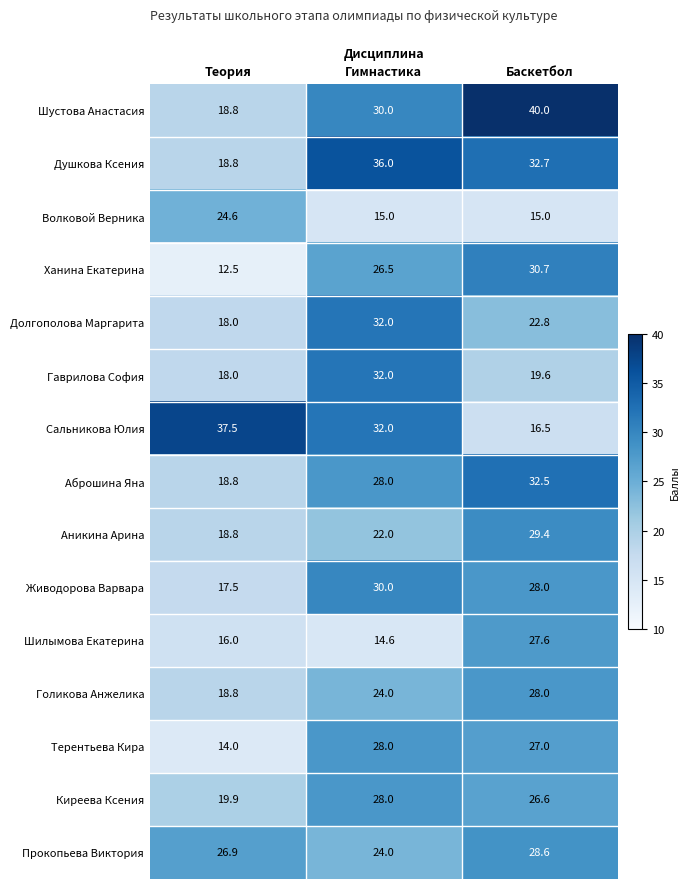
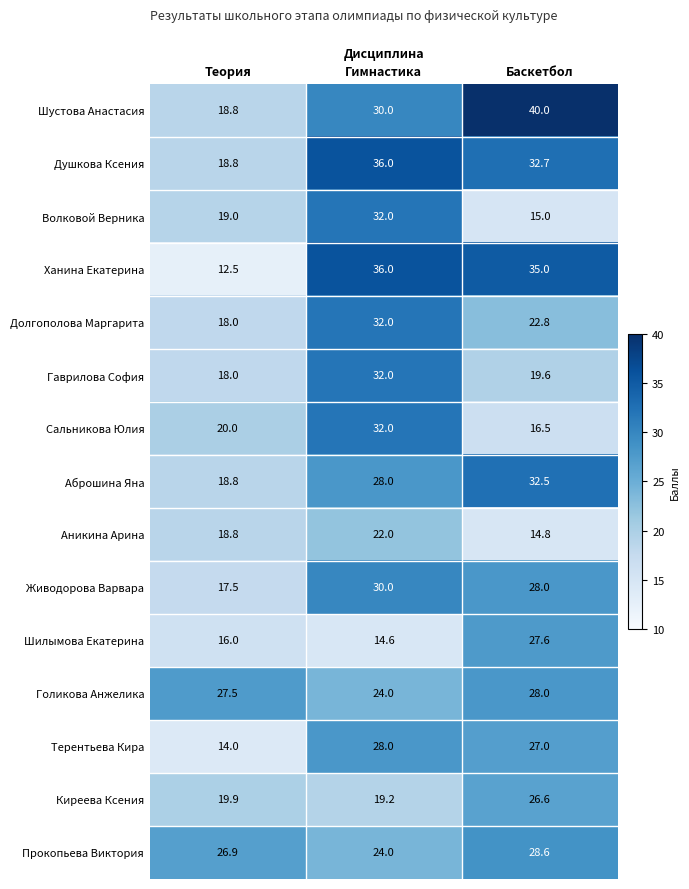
Волковой Верника, Теория: 24.6 -> 19.0
Волковой Верника, Гимнастика: 15.0 -> 32.0
Ханина Екатерина, Гимнастика: 26.5 -> 36.0
Ханина Екатерина, Баскетбол: 30.7 -> 35.0
Сальникова Юлия, Теория: 37.5 -> 20.0
Аникина Арина, Баскетбол: 29.4 -> 14.8
Голикова Анжелика, Теория: 18.8 -> 27.5
Киреева Ксения, Гимнастика: 28.0 -> 19.2
